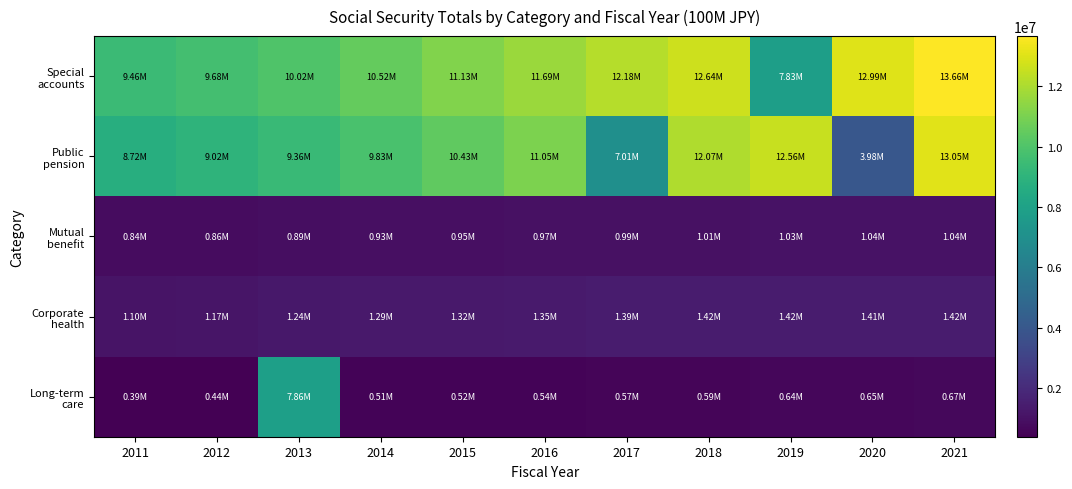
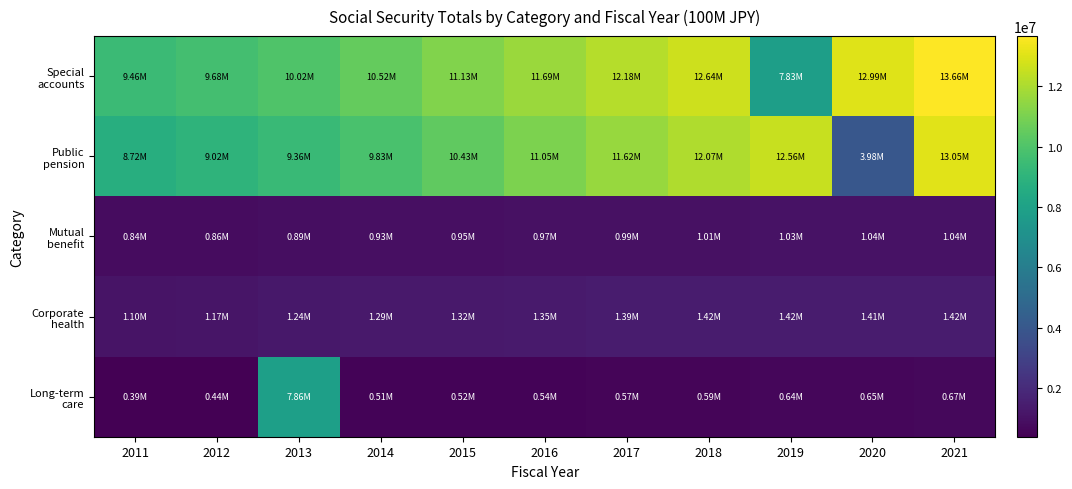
Public pension, 2017: 7.01M -> 11.62M
